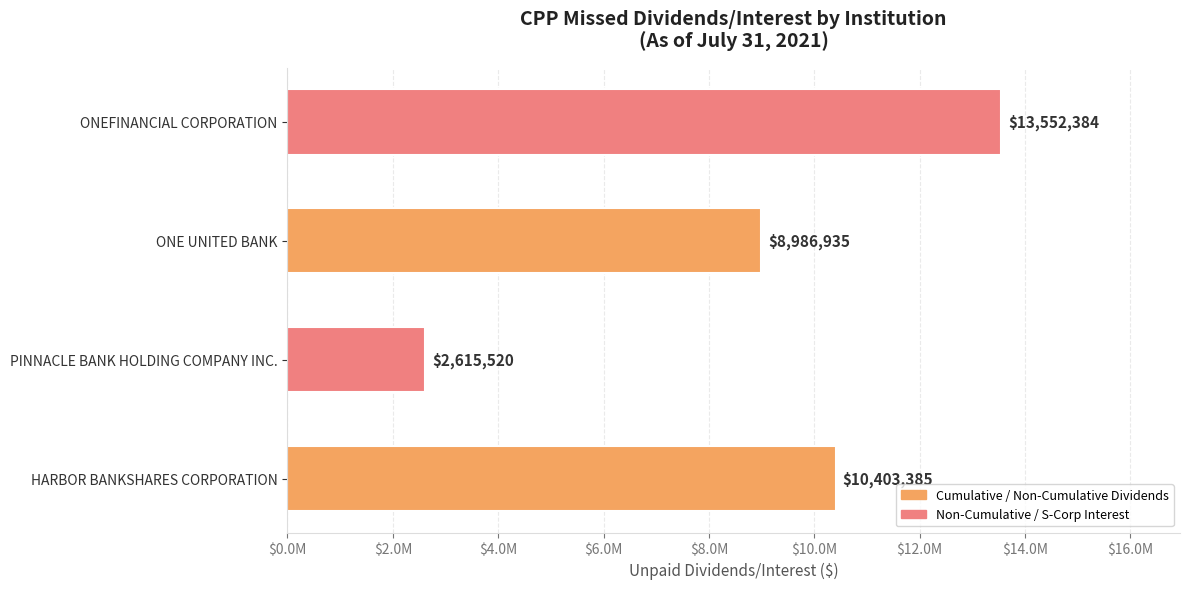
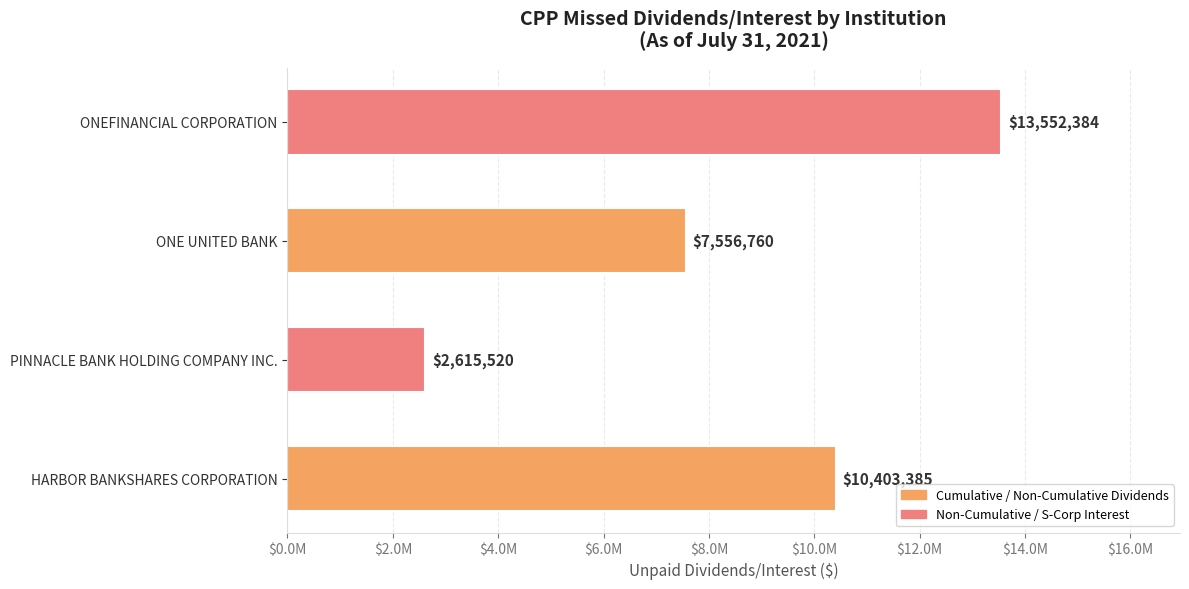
ONE UNITED BANK: $8,986,935 -> $7,556,760
